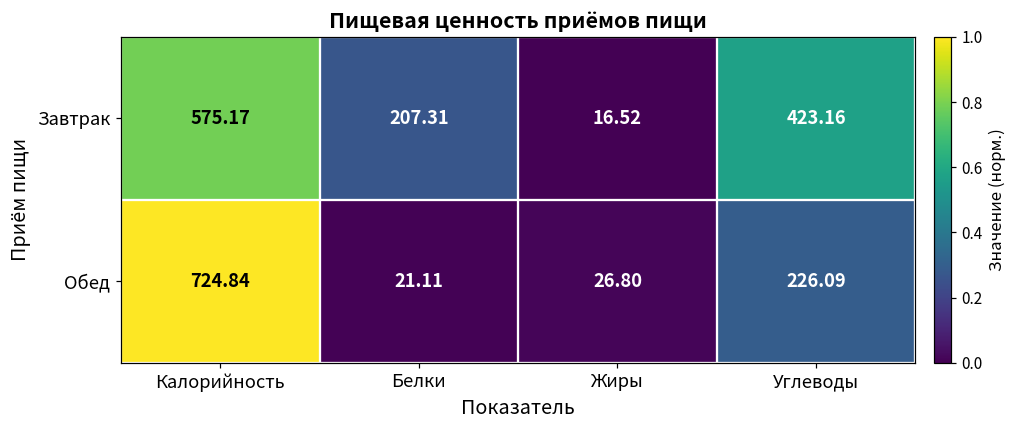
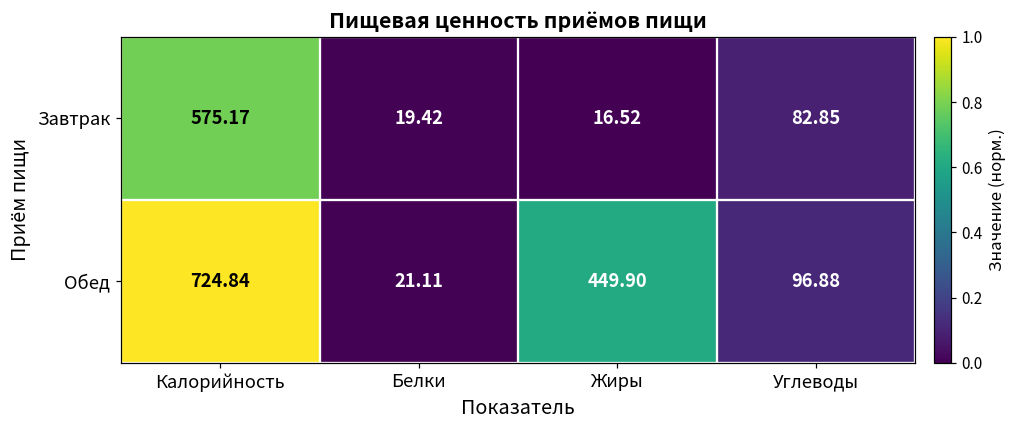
Завтрак, Белки: 207.31 -> 19.42
Завтрак, Углеводы: 423.16 -> 82.85
Обед, Жиры: 26.80 -> 449.90
Обед, Углеводы: 226.09 -> 96.88
